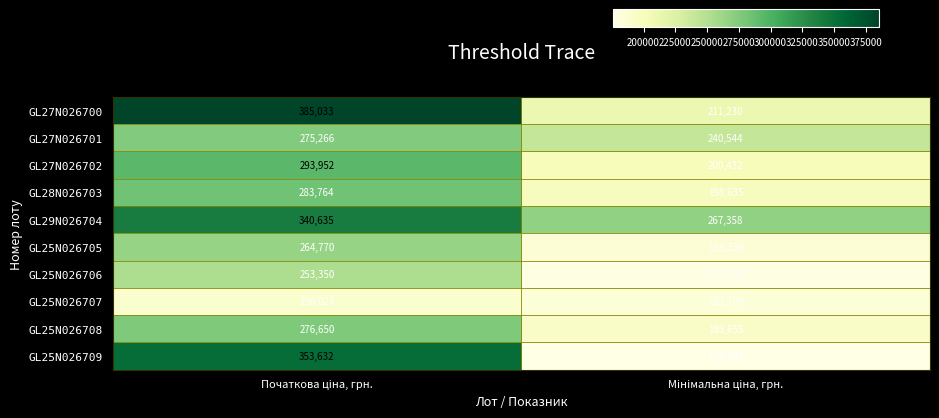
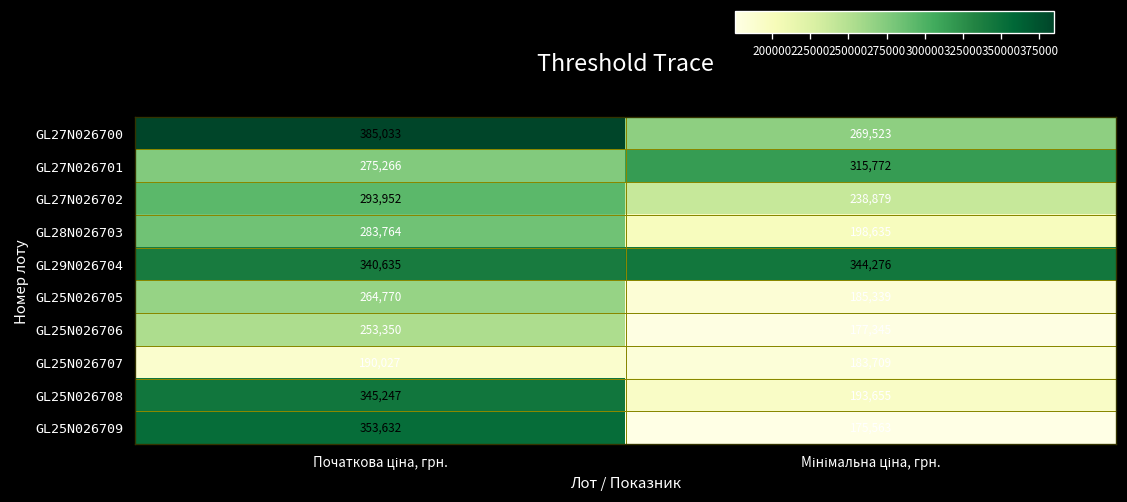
GL27N026700, Мінімальна ціна, грн.: 211,230 -> 269,523
GL27N026701, Мінімальна ціна, грн.: 240,544 -> 315,772
GL27N026702, Мінімальна ціна, грн.: 200,432 -> 238,879
GL29N026704, Мінімальна ціна, грн.: 267,358 -> 344,276
GL25N026708, Початкова ціна, грн.: 276,650 -> 345,247
